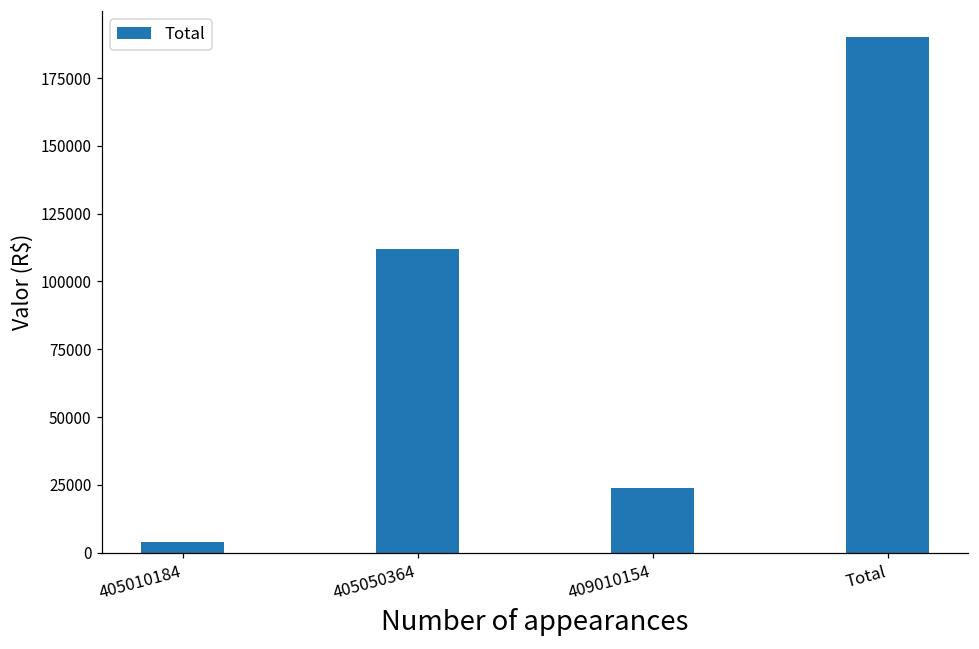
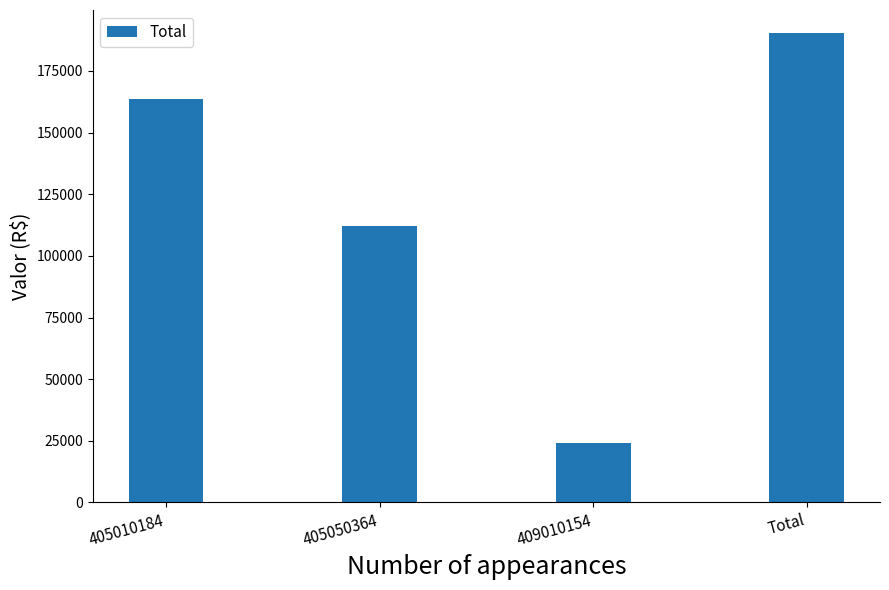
405010184: 4000 -> 164000
